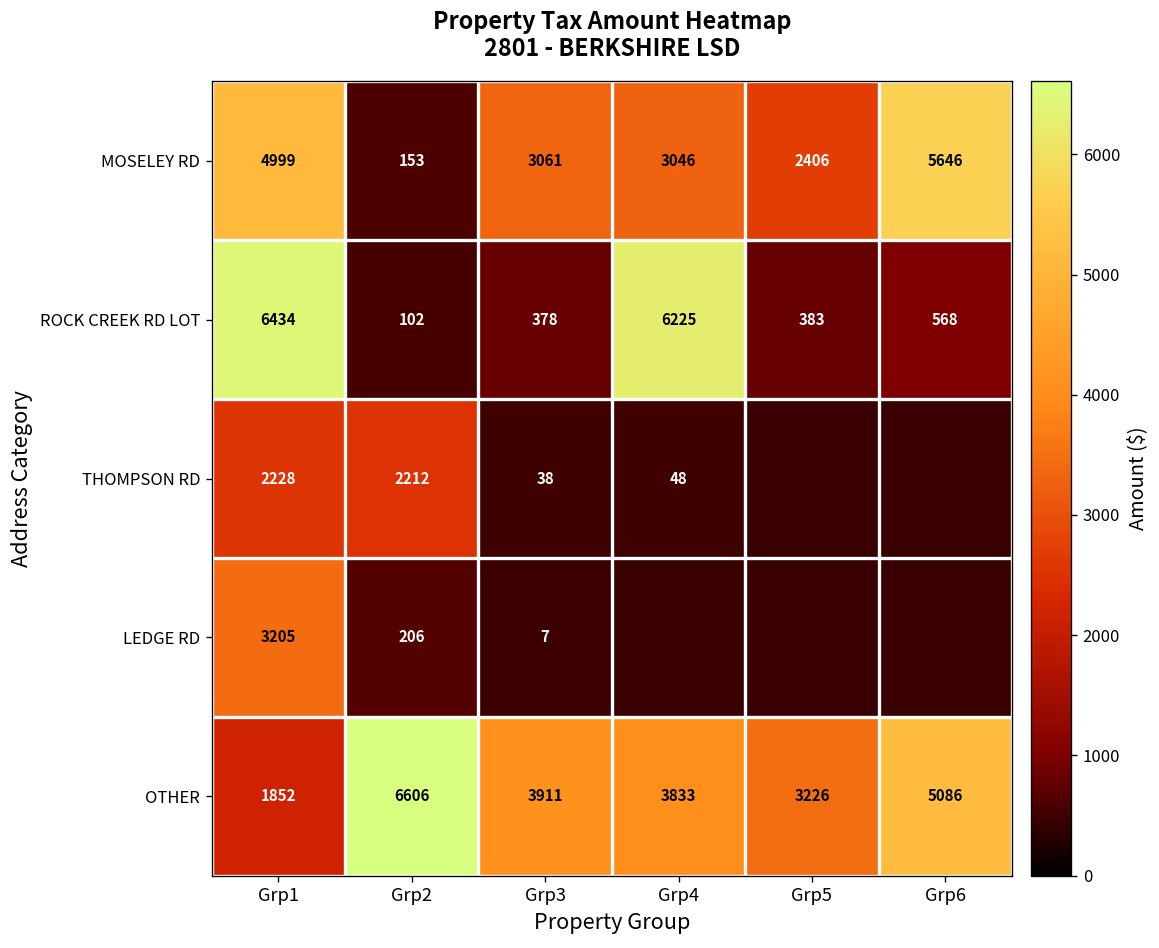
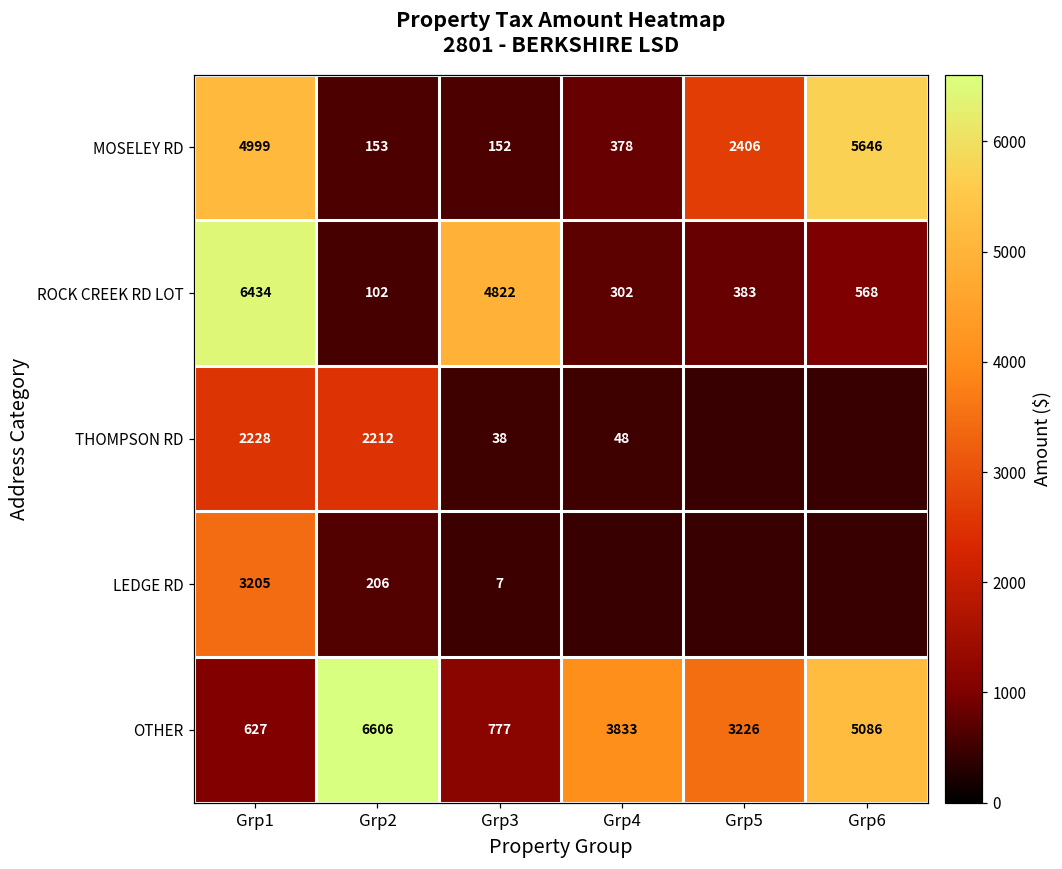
MOSELEY RD, Grp3: 3061 -> 152
MOSELEY RD, Grp4: 3046 -> 378
ROCK CREEK RD LOT, Grp3: 378 -> 4822
ROCK CREEK RD LOT, Grp4: 6225 -> 302
OTHER, Grp1: 1852 -> 627
OTHER, Grp3: 3911 -> 777
